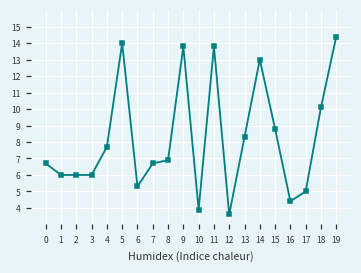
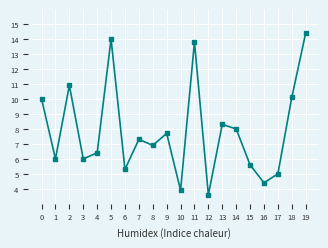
0: 6.7 -> 10.0
2: 6.0 -> 10.9
4: 7.7 -> 6.4
7: 6.7 -> 7.3
9: 13.8 -> 7.7
14: 13 -> 8
15: 8.8 -> 5.6
